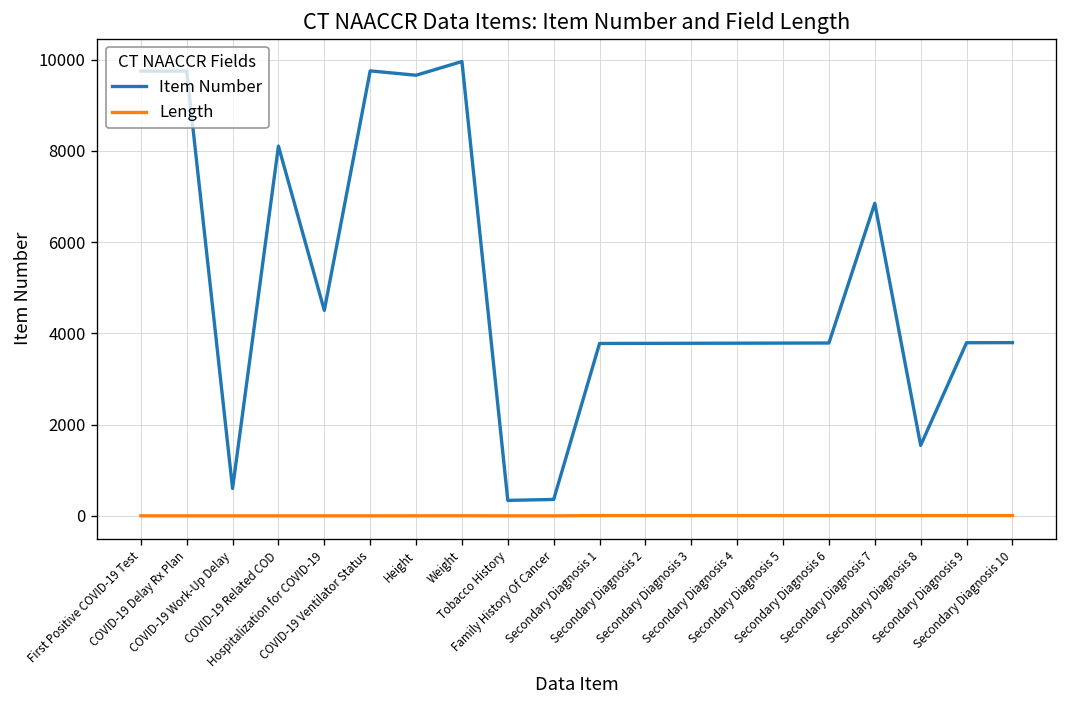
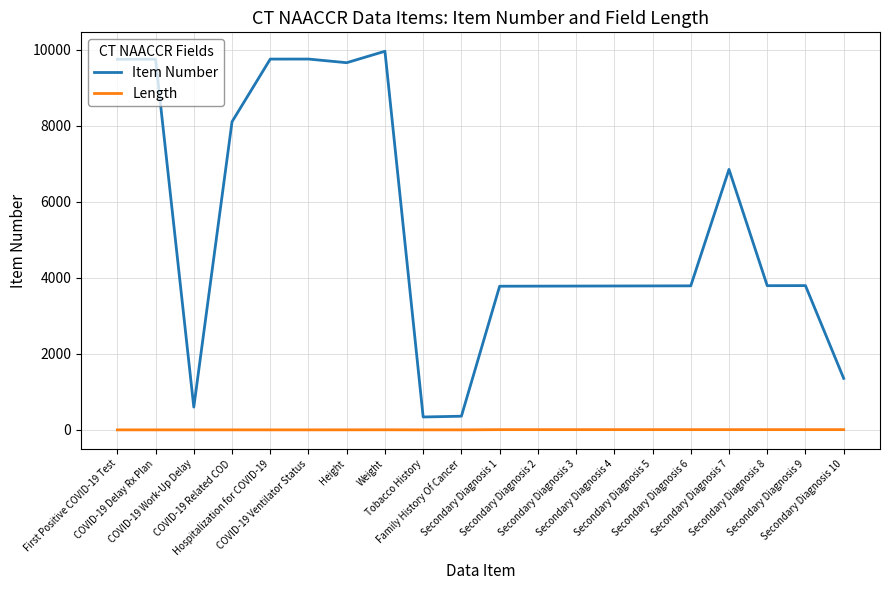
Item Number, Hospitalization for COVID-19: 4500 -> 9800
Item Number, Secondary Diagnosis 8: 1500 -> 3800
Item Number, Secondary Diagnosis 10: 3800 -> 1400
